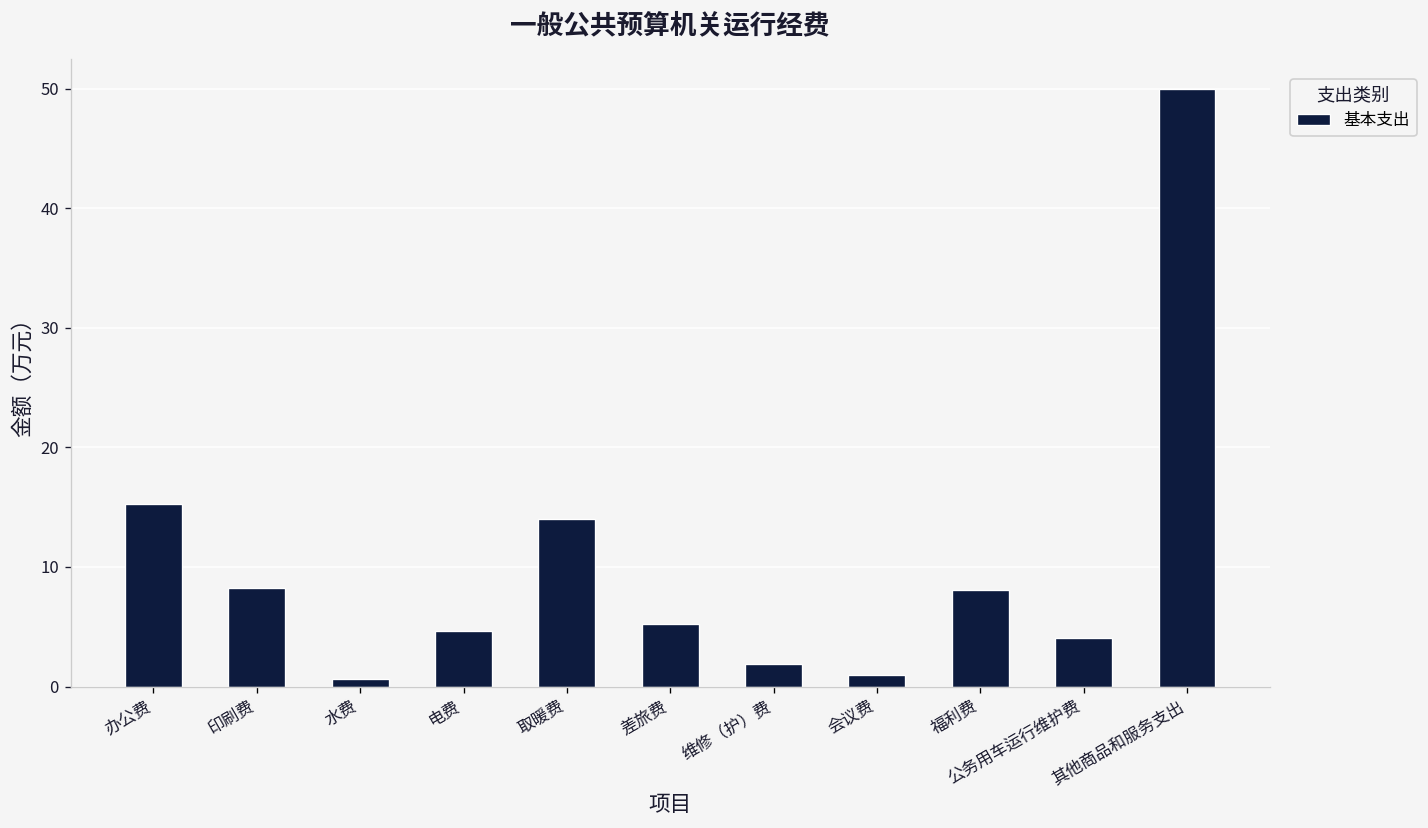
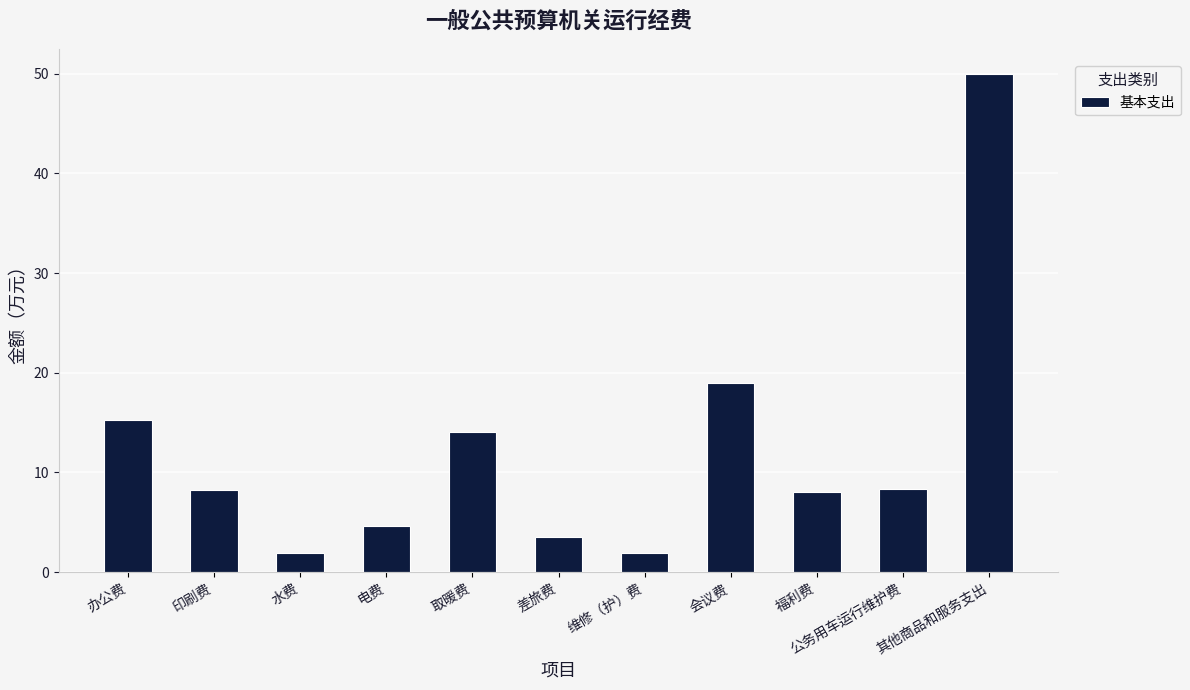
水费: 1 -> 2
差旅费: 5 -> 4
会议费: 1 -> 19
公务用车运行维护费: 4 -> 8
